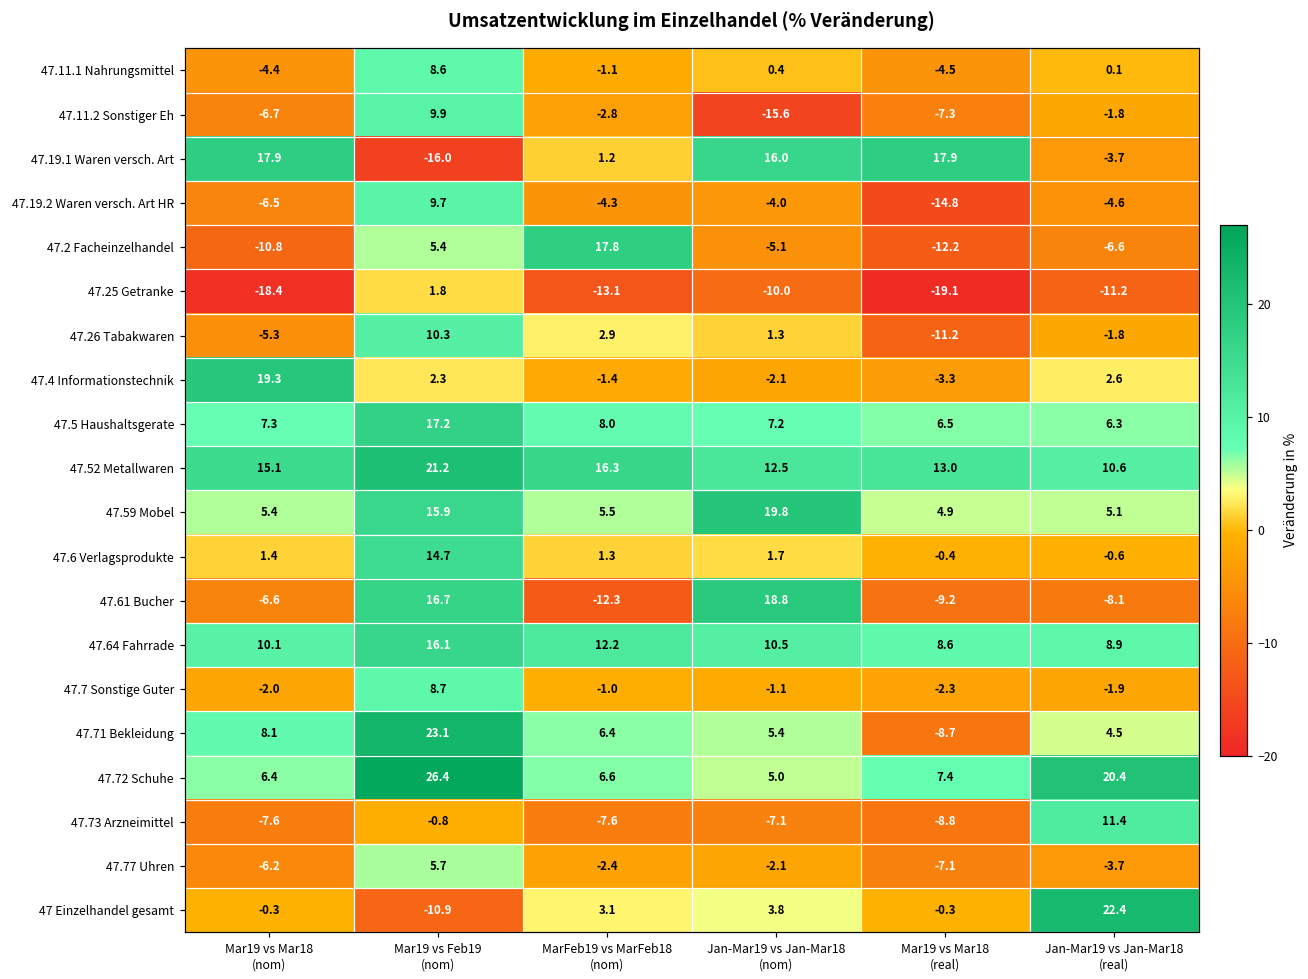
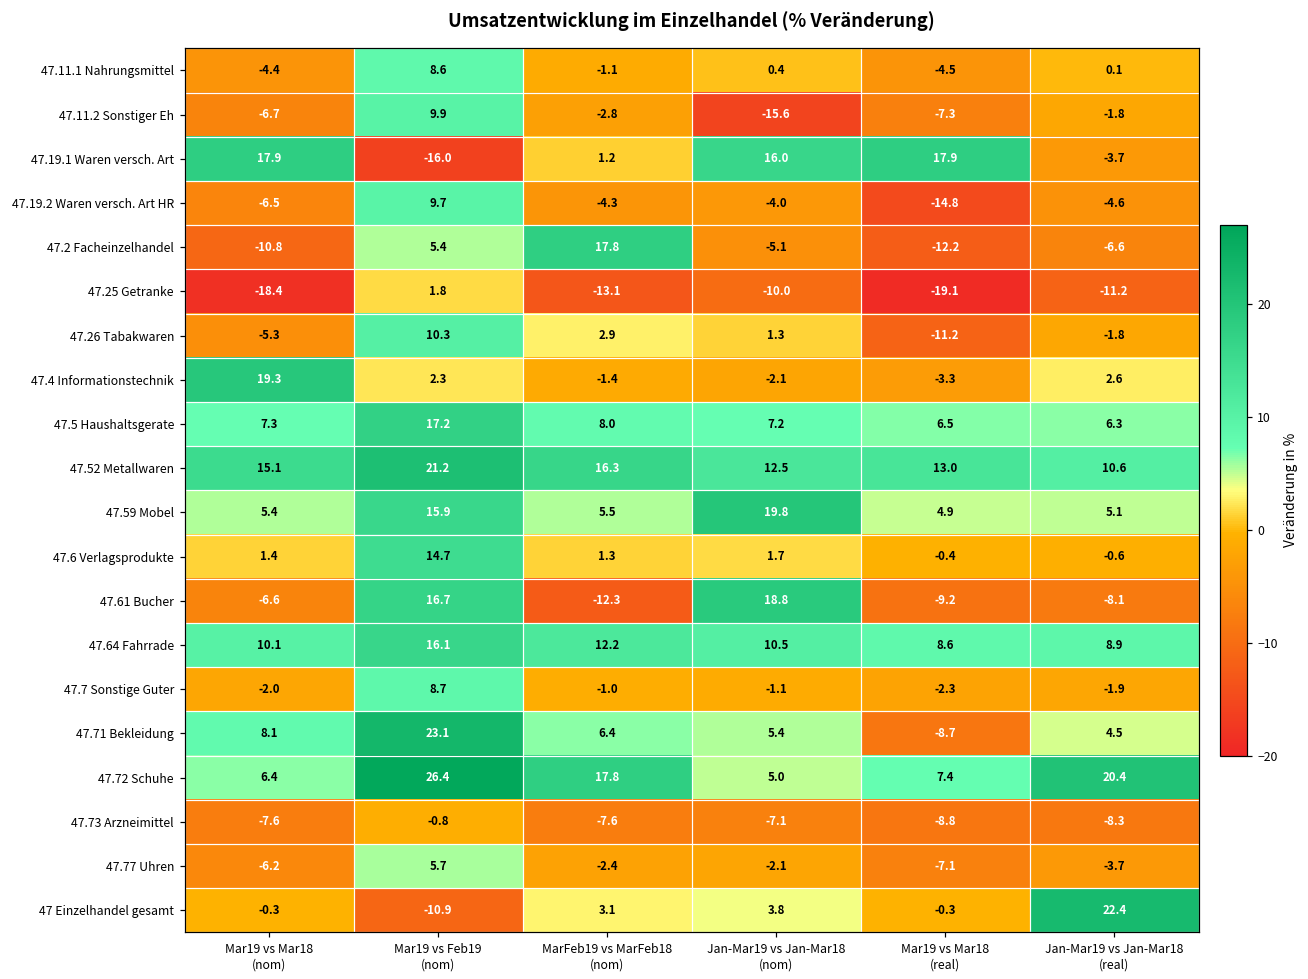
47.72 Schuhe, MarFeb19 vs MarFeb18 (nom): 6.6 -> 17.8
47.73 Arzneimittel, Jan-Mar19 vs Jan-Mar18 (real): 11.4 -> -8.3
